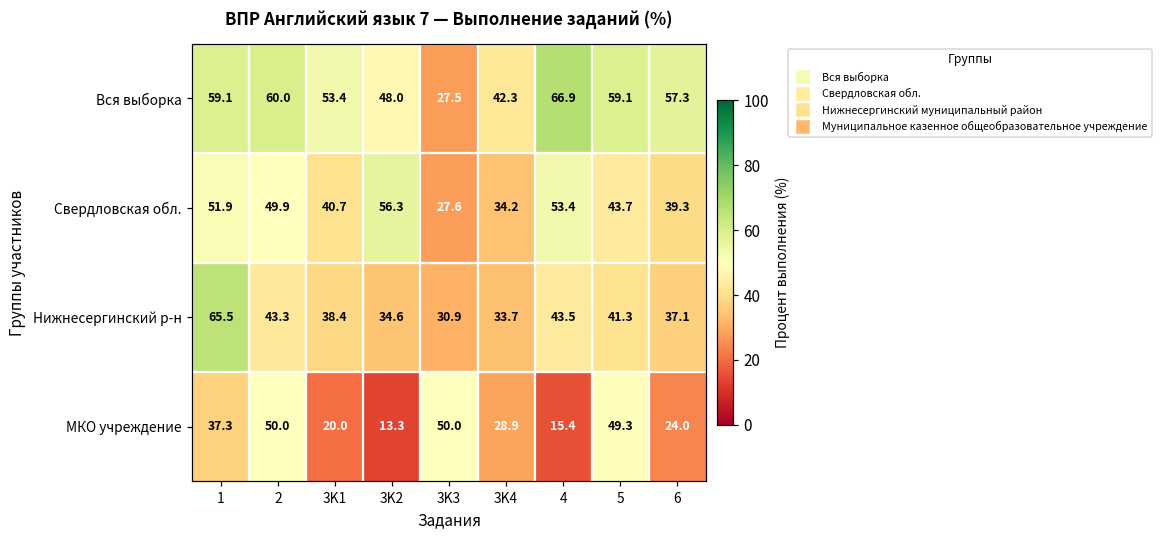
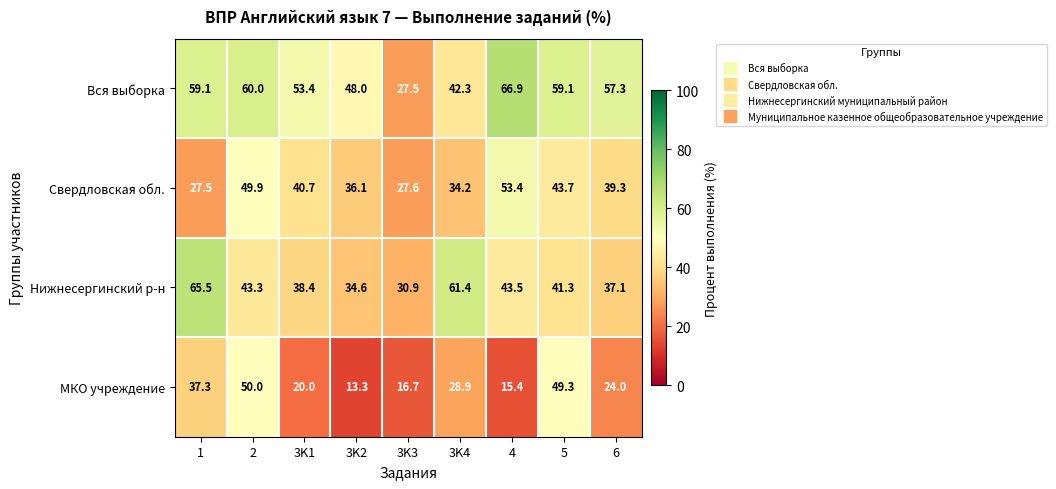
Свердловская обл., 1: 51.9 -> 27.5
Свердловская обл., 3K2: 56.3 -> 36.1
Нижнесергинский р-н, 3K4: 33.7 -> 61.4
МКО учреждение, 3K3: 50.0 -> 16.7
